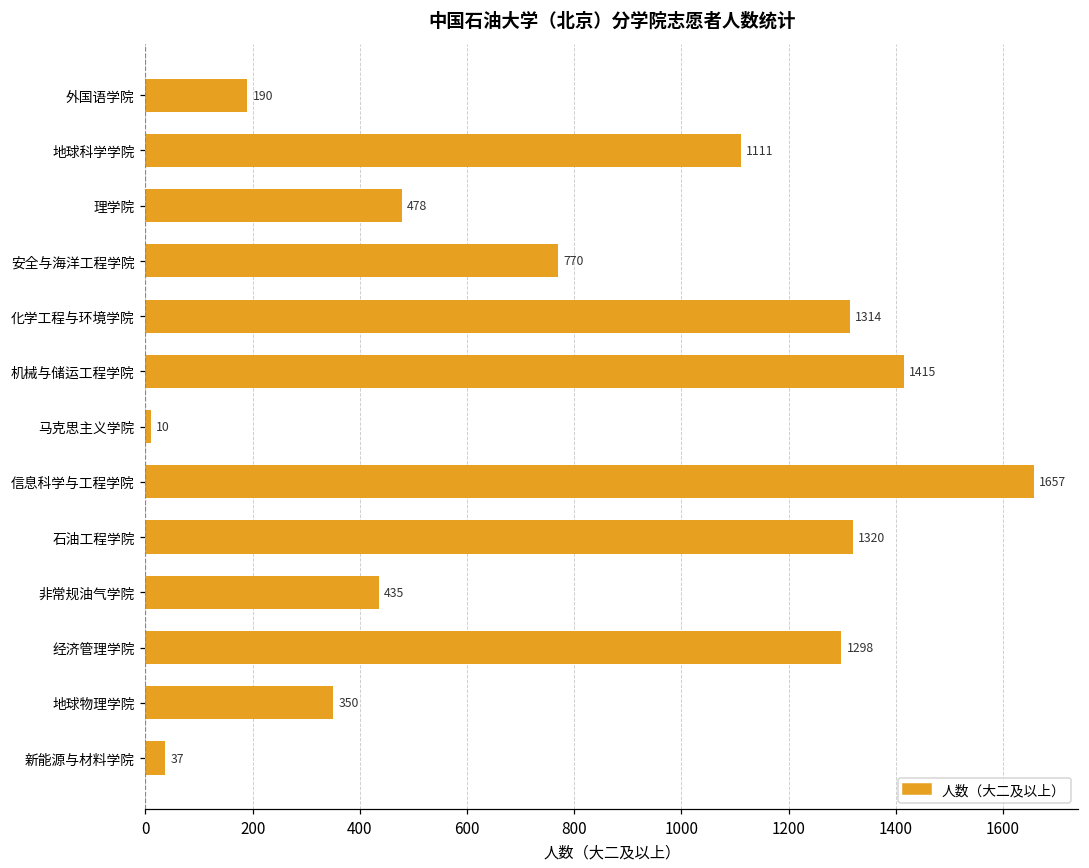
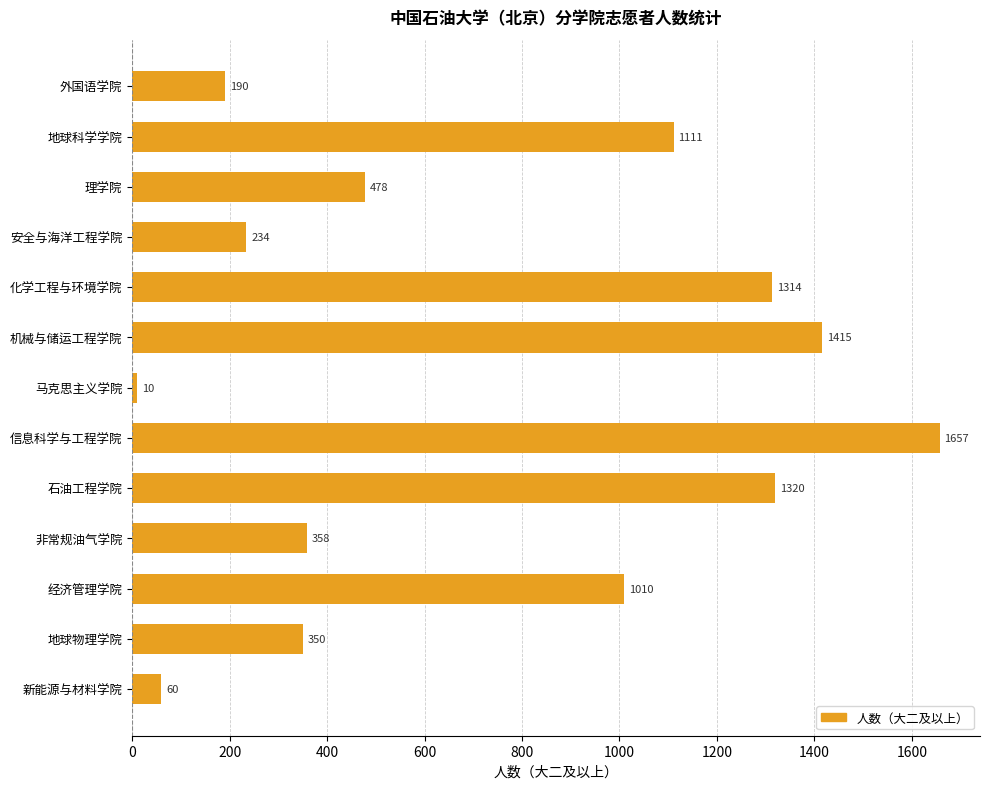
安全与海洋工程学院: 770 -> 234
非常规油气学院: 435 -> 358
经济管理学院: 1298 -> 1010
新能源与材料学院: 37 -> 60
